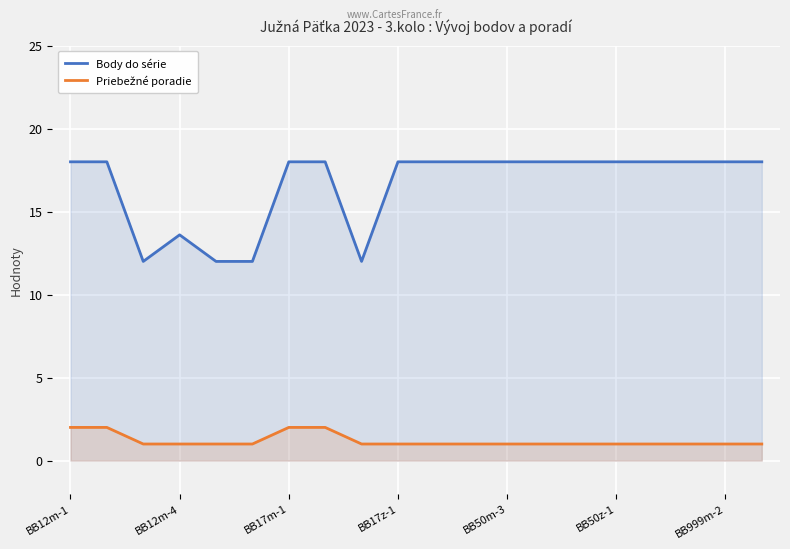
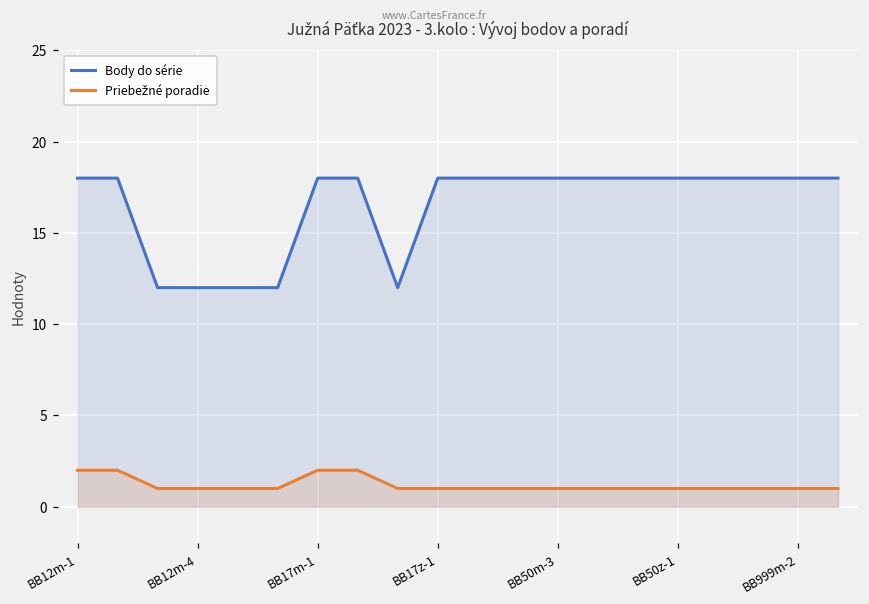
Body do série, BB12m-4: 13.6 -> 12.0
